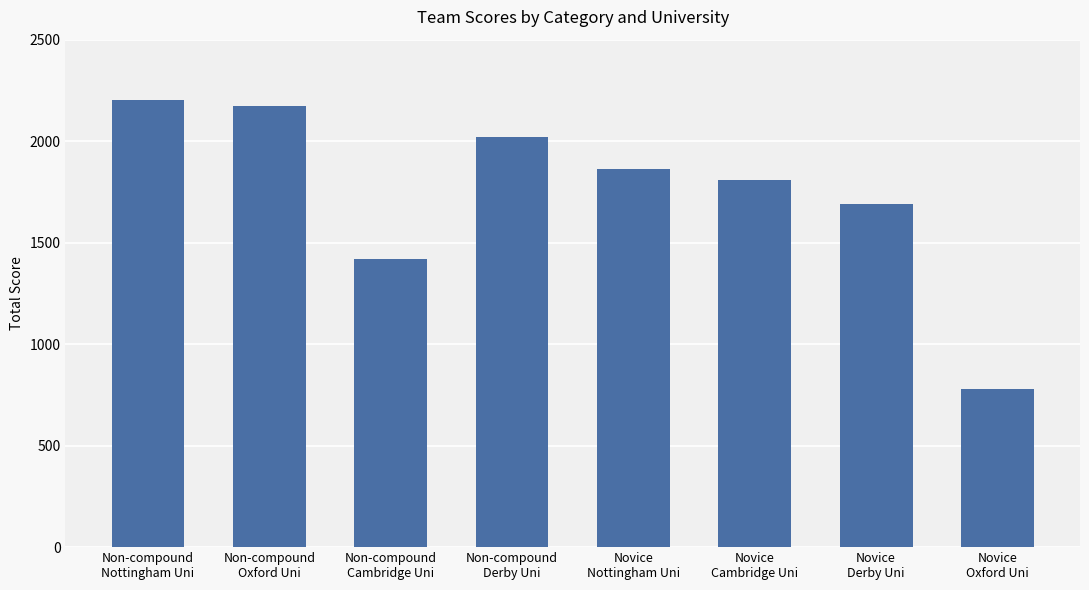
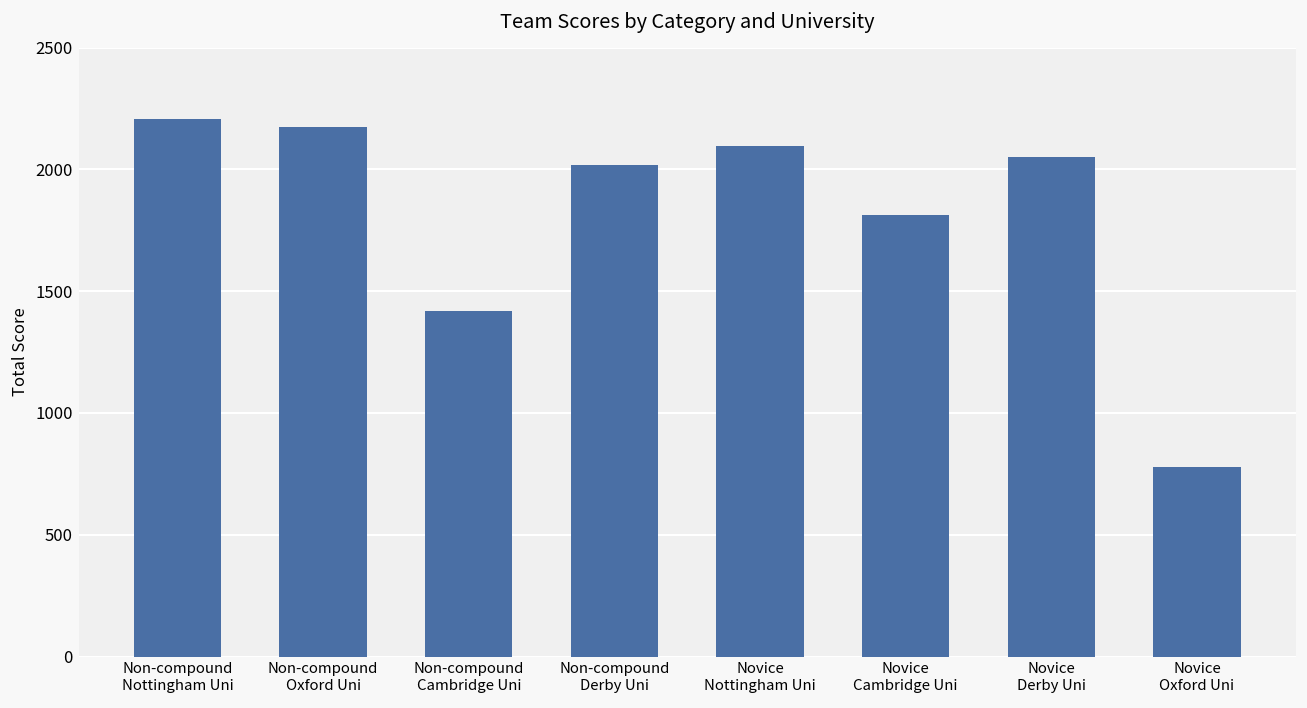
Novice Nottingham Uni: 1860 -> 2100
Novice Derby Uni: 1690 -> 2050
